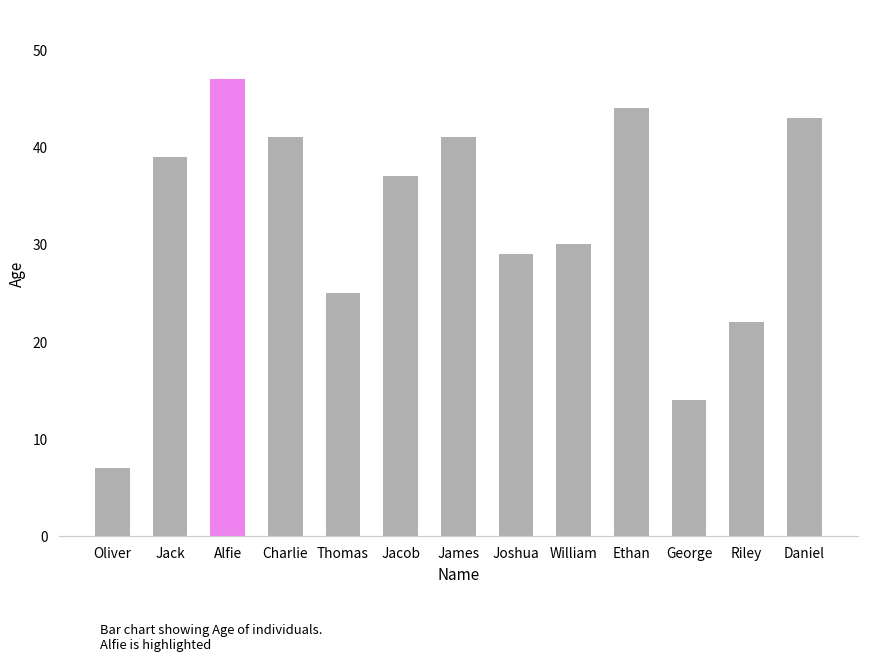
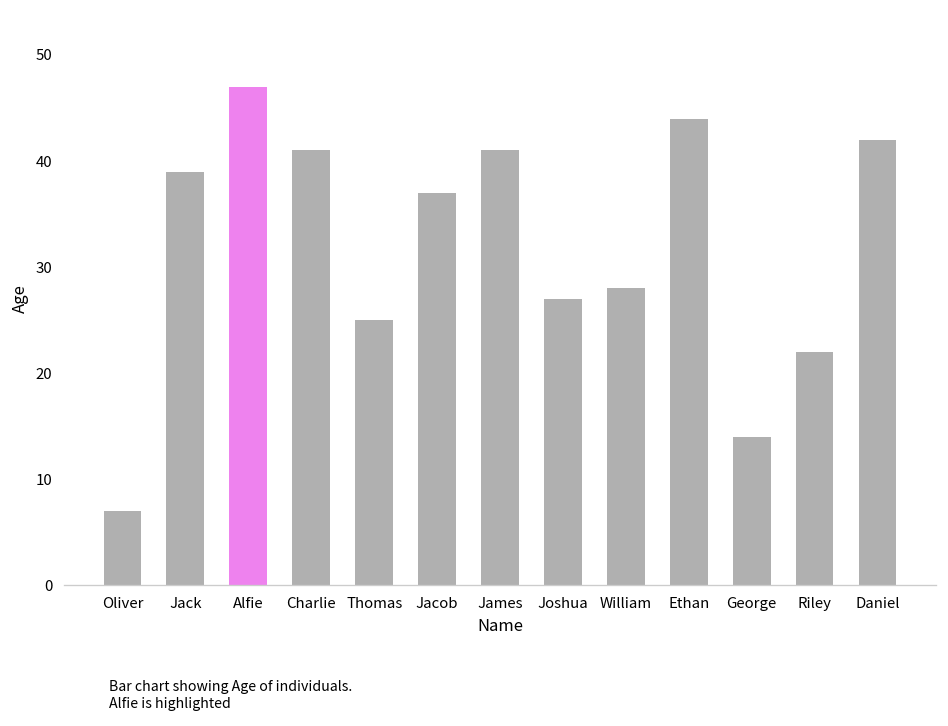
Joshua: 29 -> 27
William: 30 -> 28
Daniel: 43 -> 42
